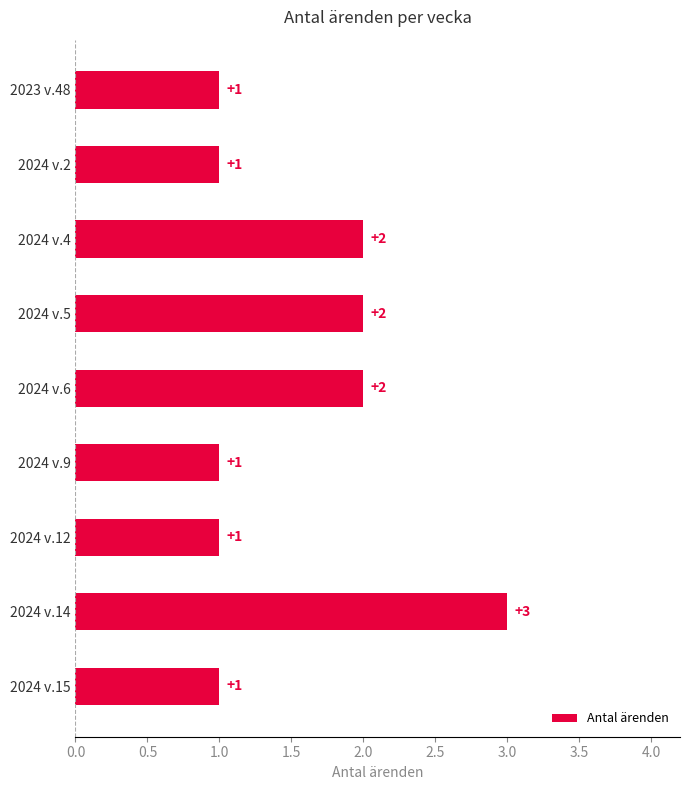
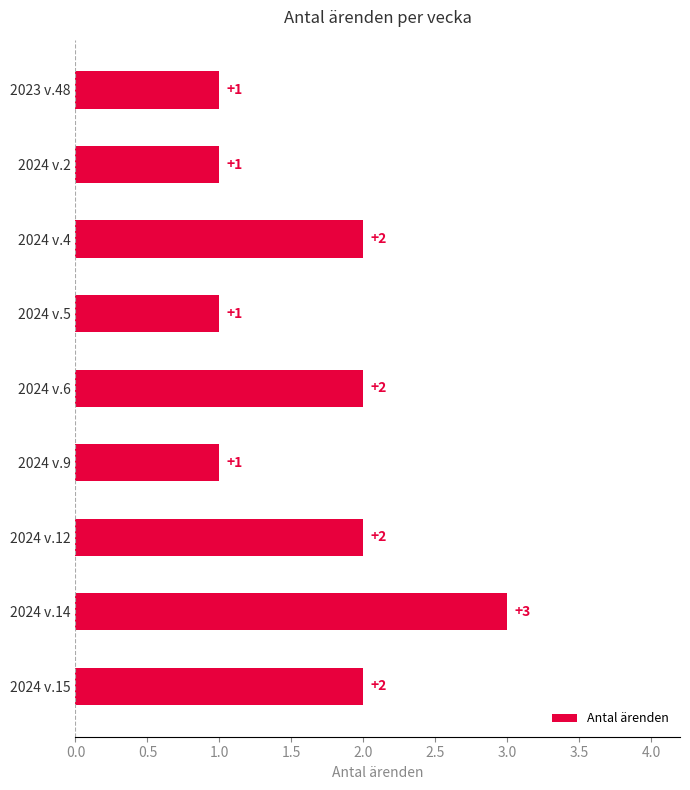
2024 v.5: +2 -> +1
2024 v.12: +1 -> +2
2024 v.15: +1 -> +2
